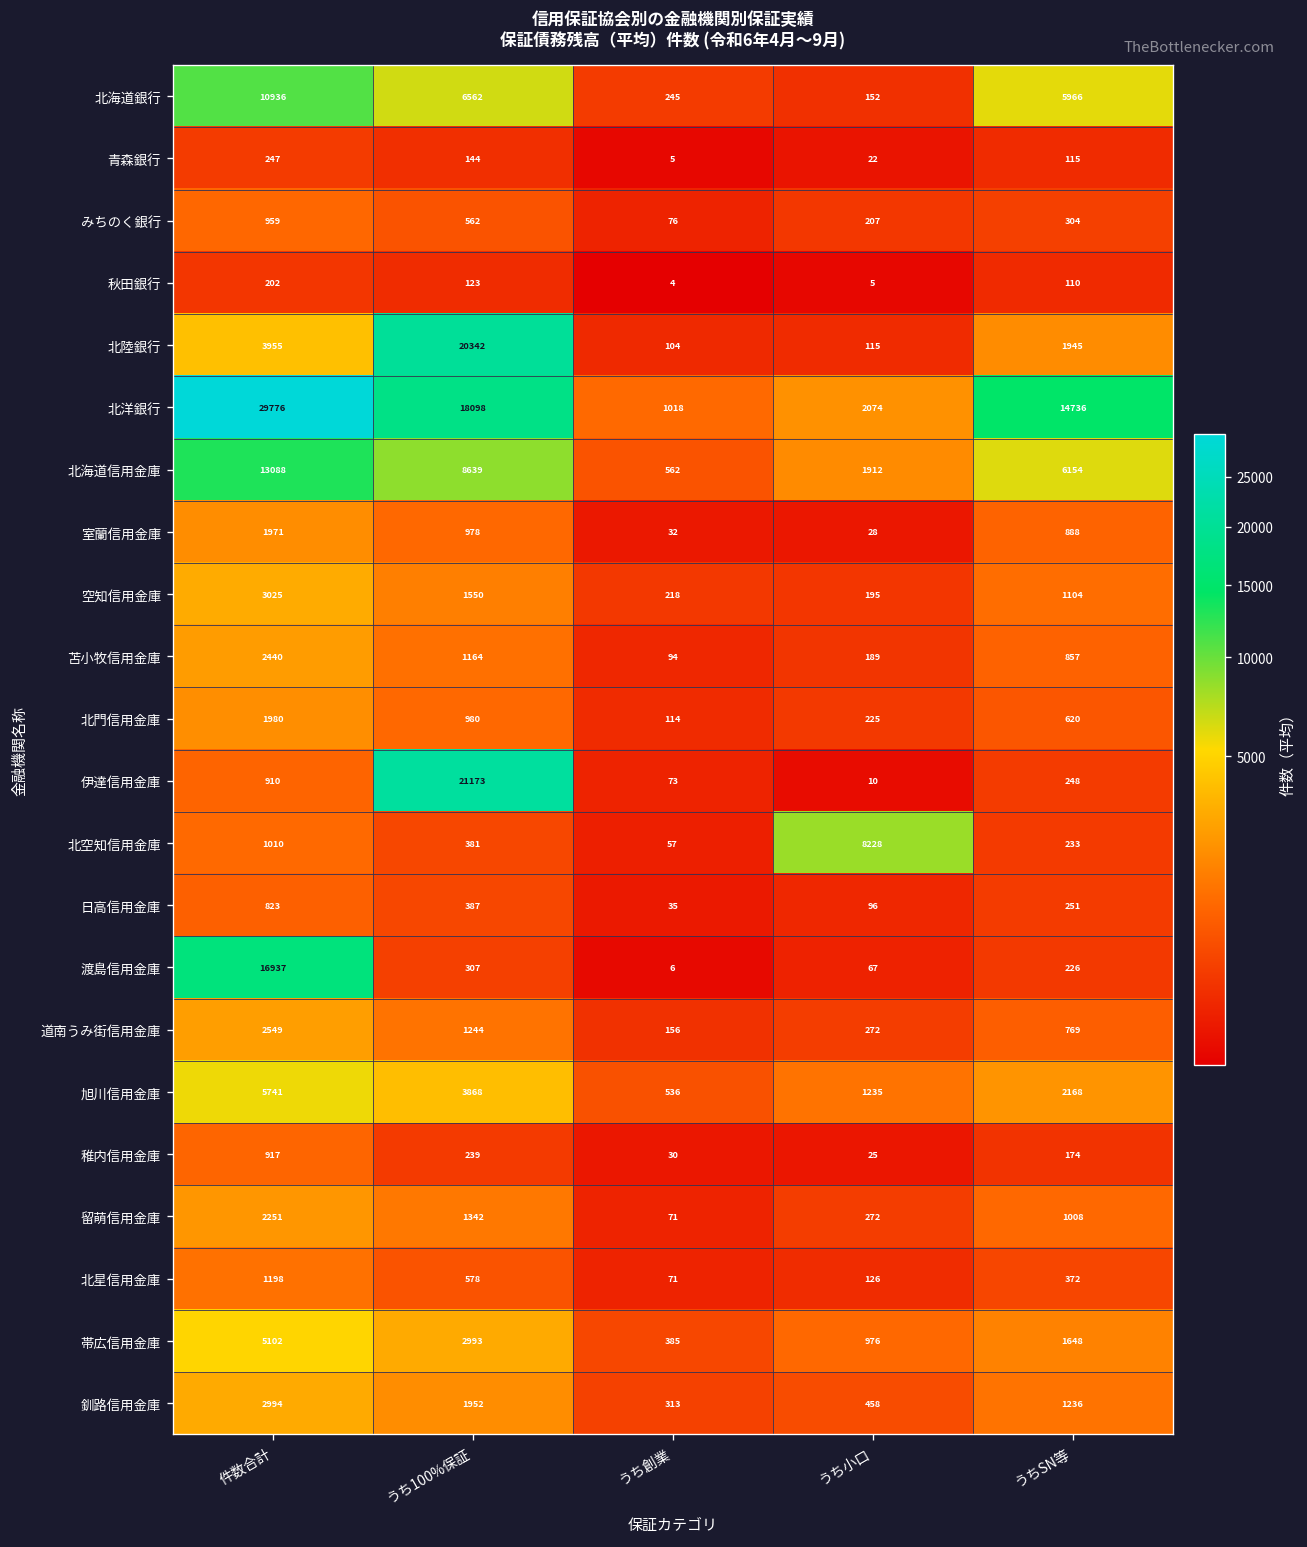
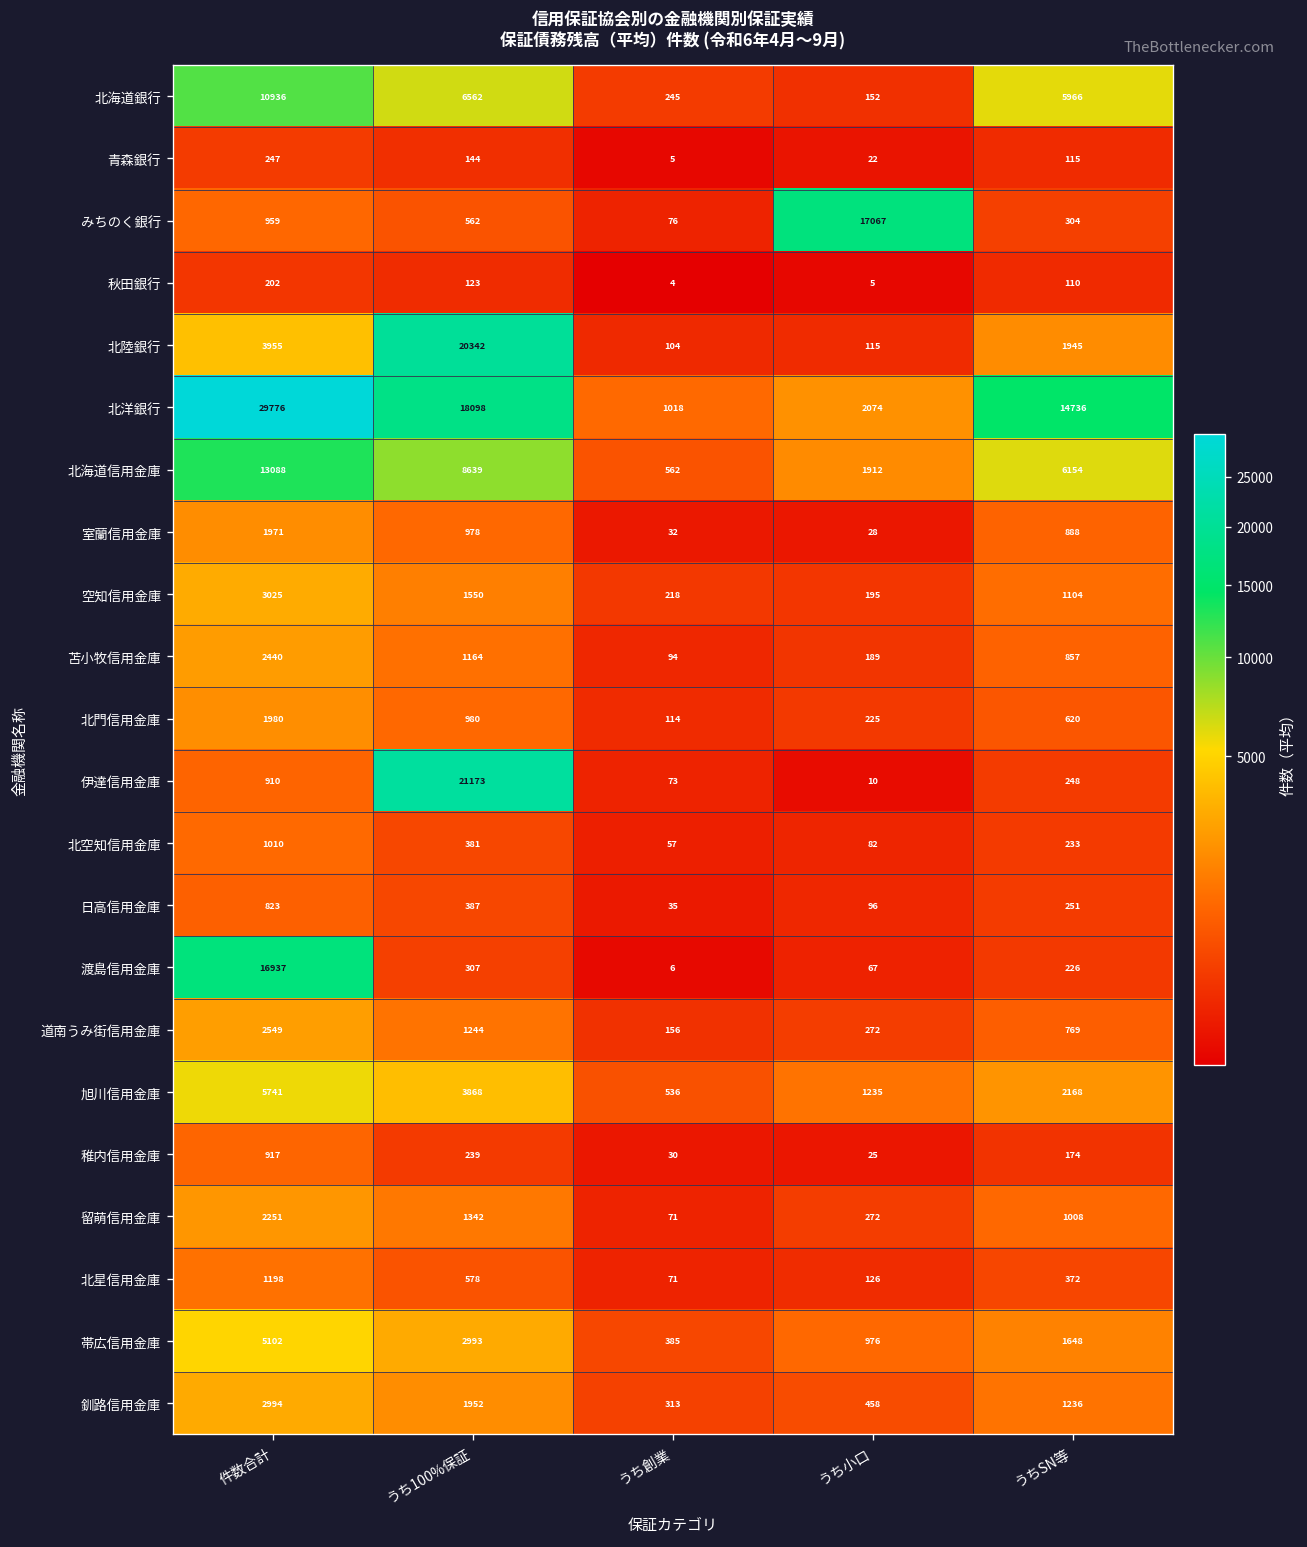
みちのく銀行, うち小口: 207 -> 17067
北空知信用金庫, うち小口: 8228 -> 82
